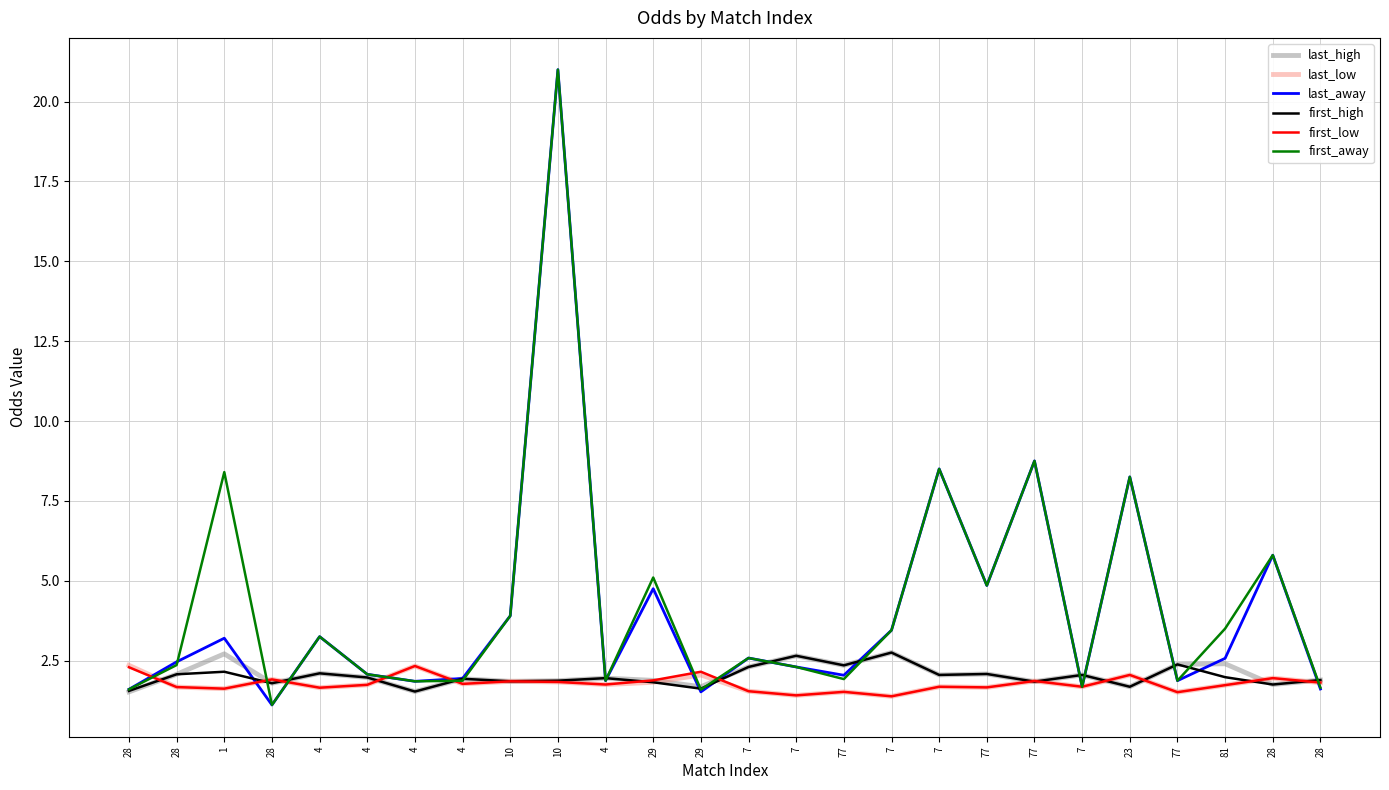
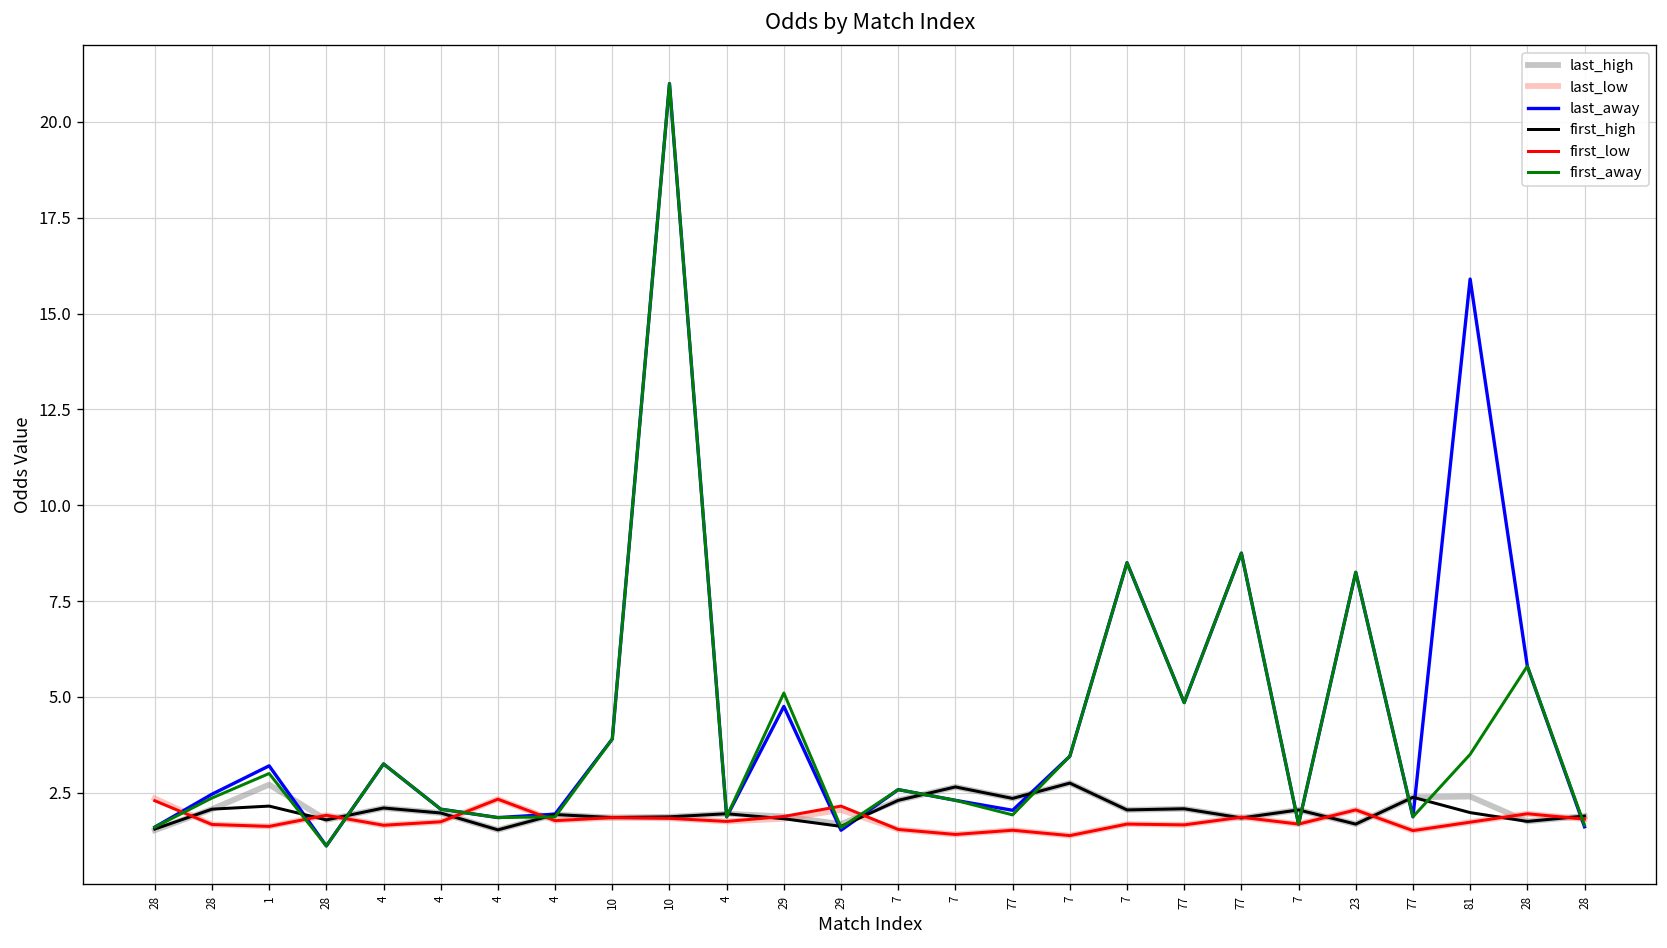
first_away, 1: 8.4 -> 3.0
last_away, 81: 2.6 -> 15.9
